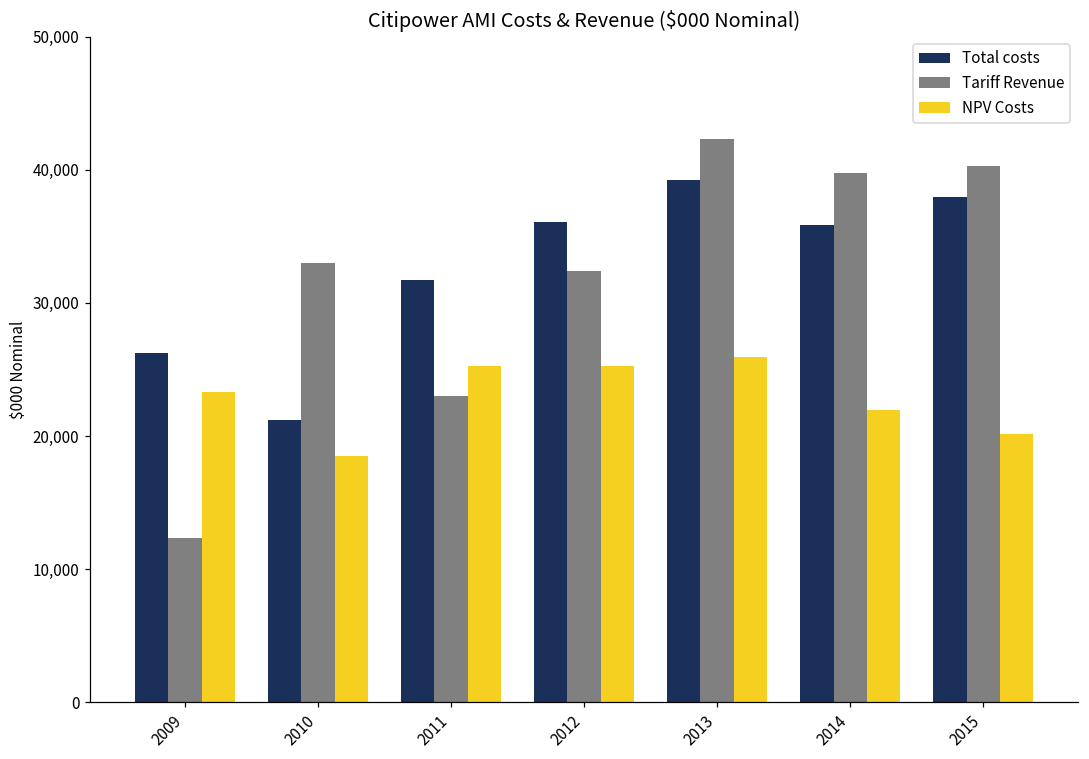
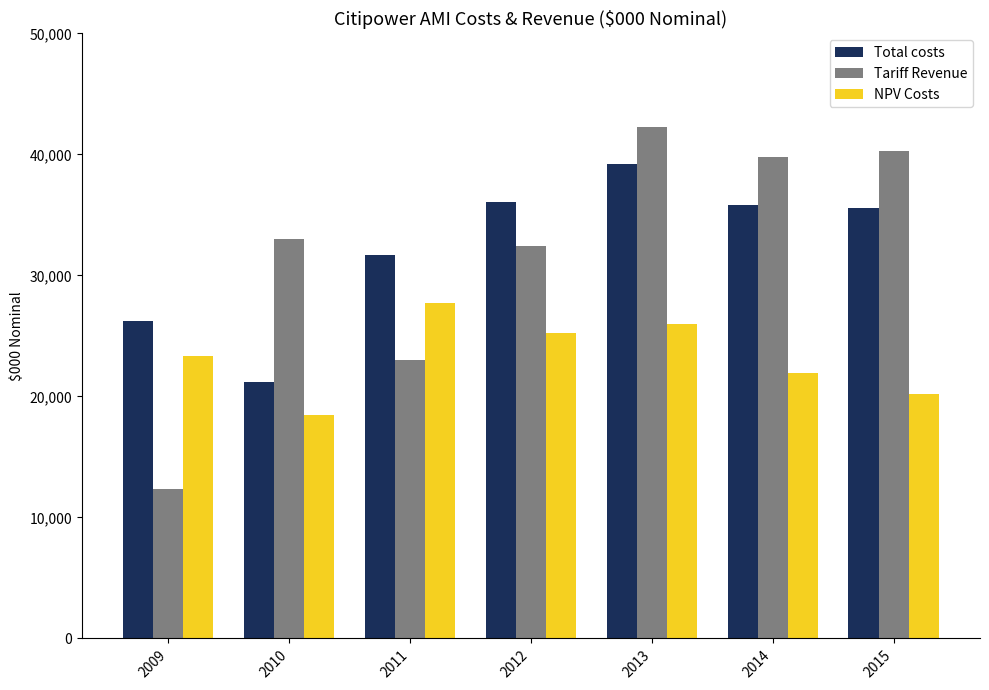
NPV Costs, 2011: 25,200 -> 27,700
Total costs, 2015: 38,000 -> 35,500
